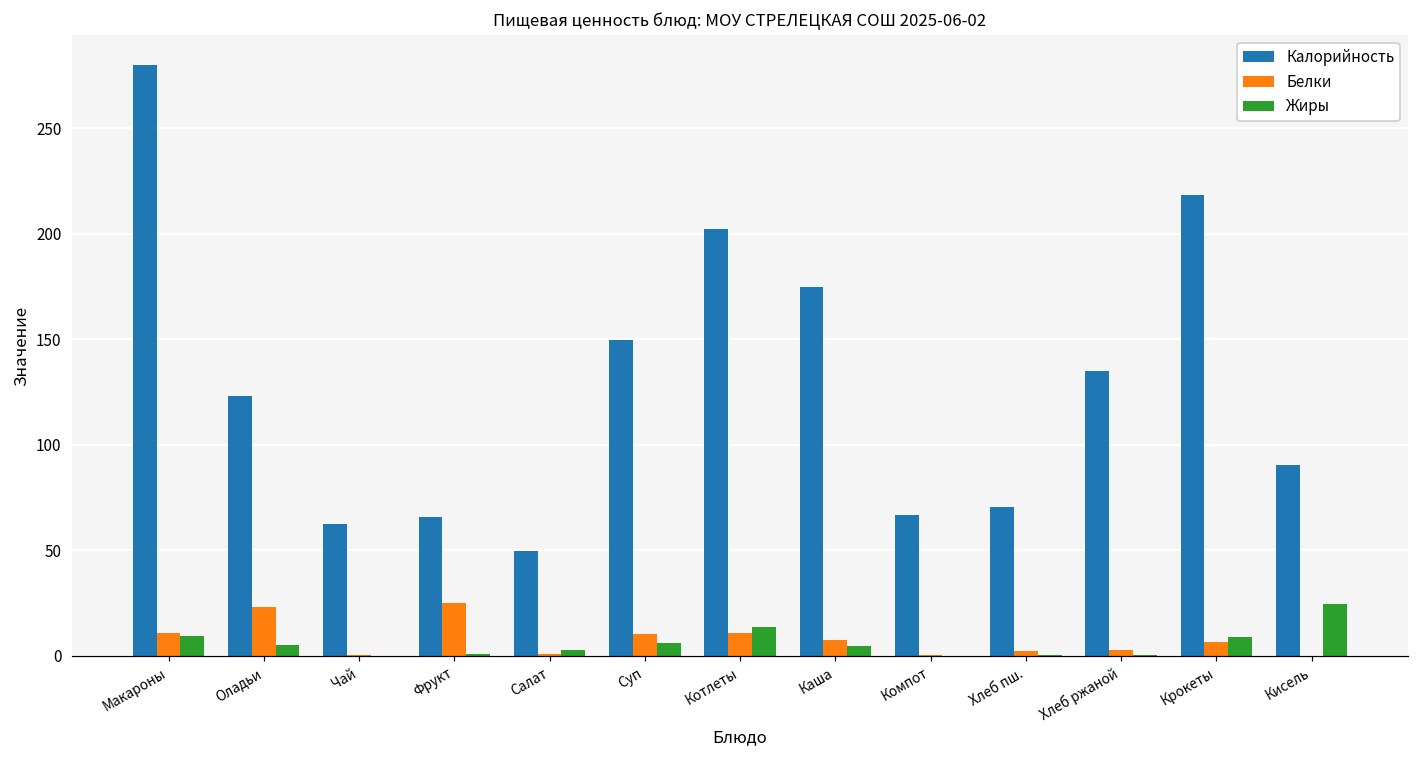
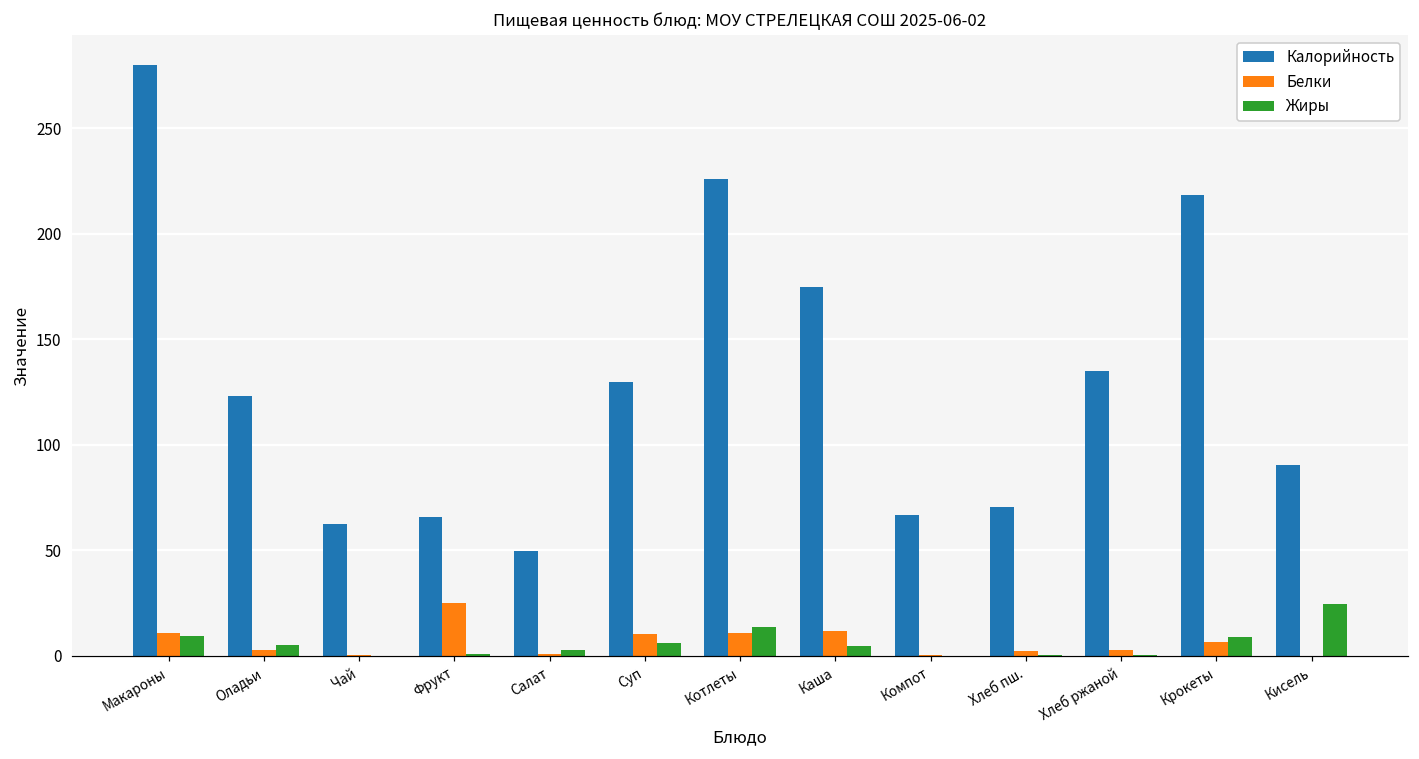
Белки, Оладьи: 23 -> 3
Калорийность, Суп: 150 -> 130
Калорийность, Котлеты: 202 -> 226
Белки, Каша: 7 -> 12
